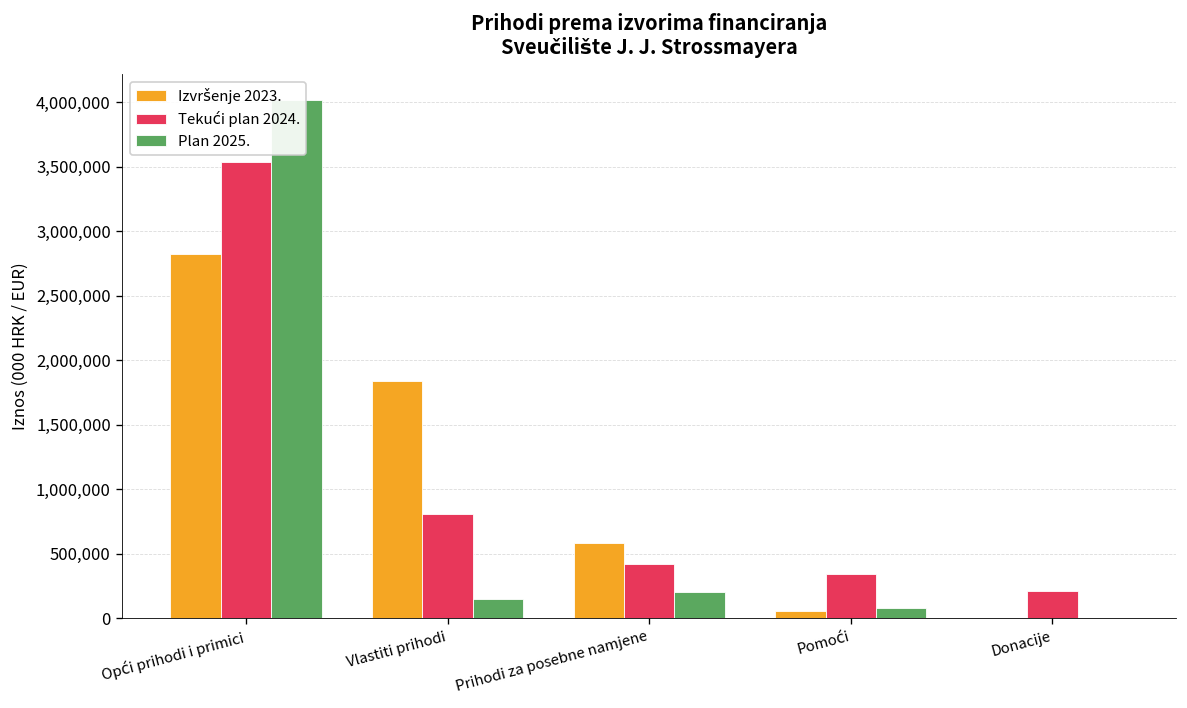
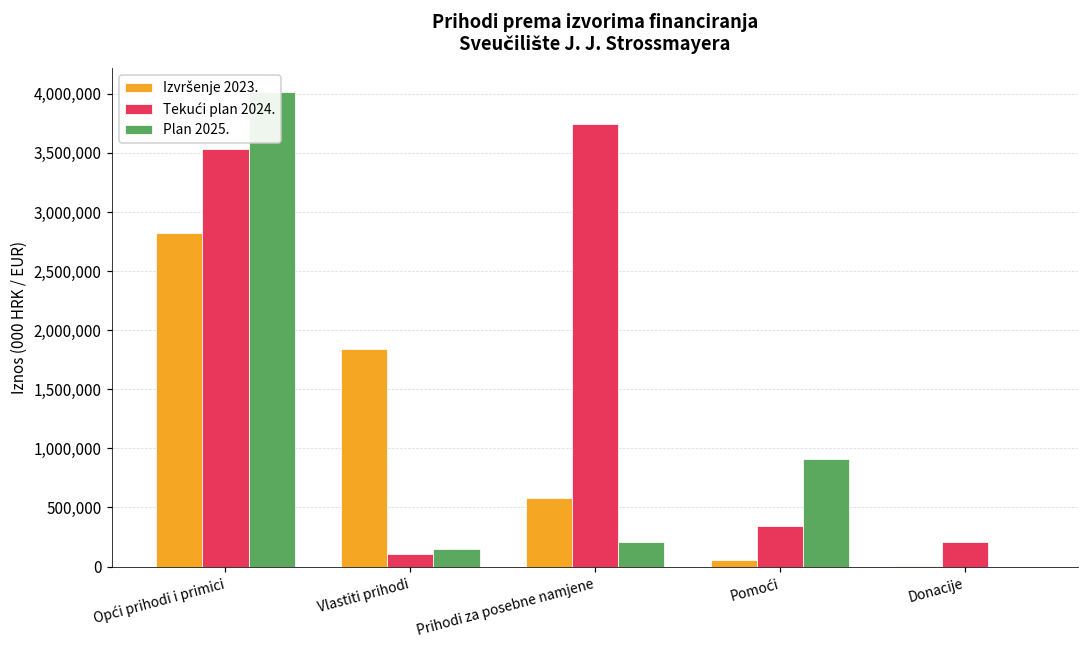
Tekući plan 2024., Vlastiti prihodi: 810,000 -> 110,000
Tekući plan 2024., Prihodi za posebne namjene: 420,000 -> 3,740,000
Plan 2025., Pomoći: 80,000 -> 910,000
